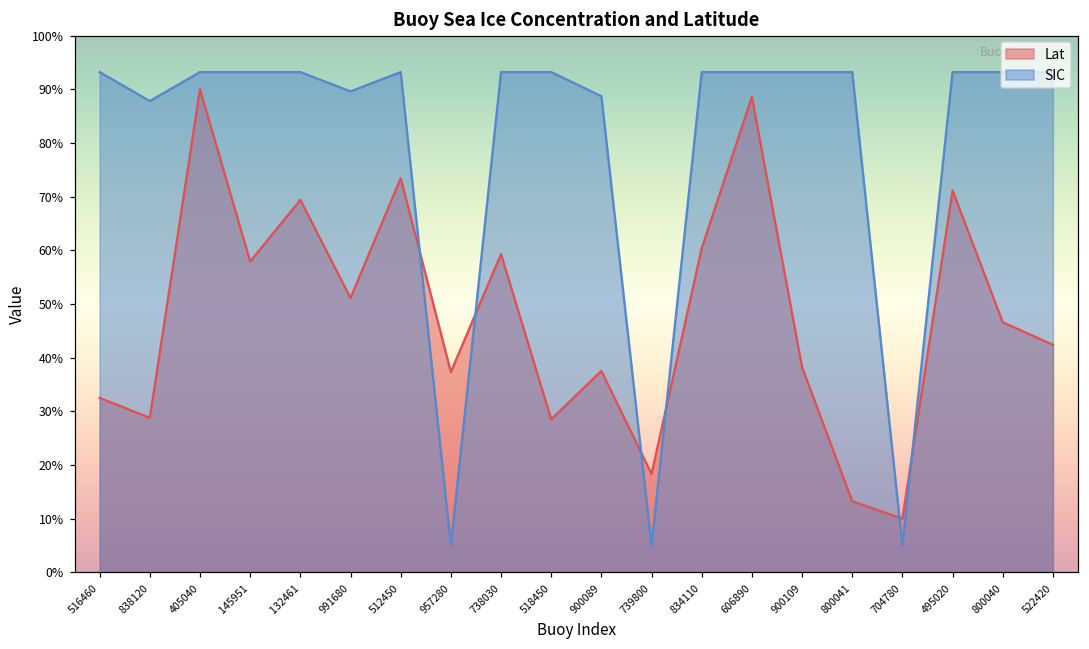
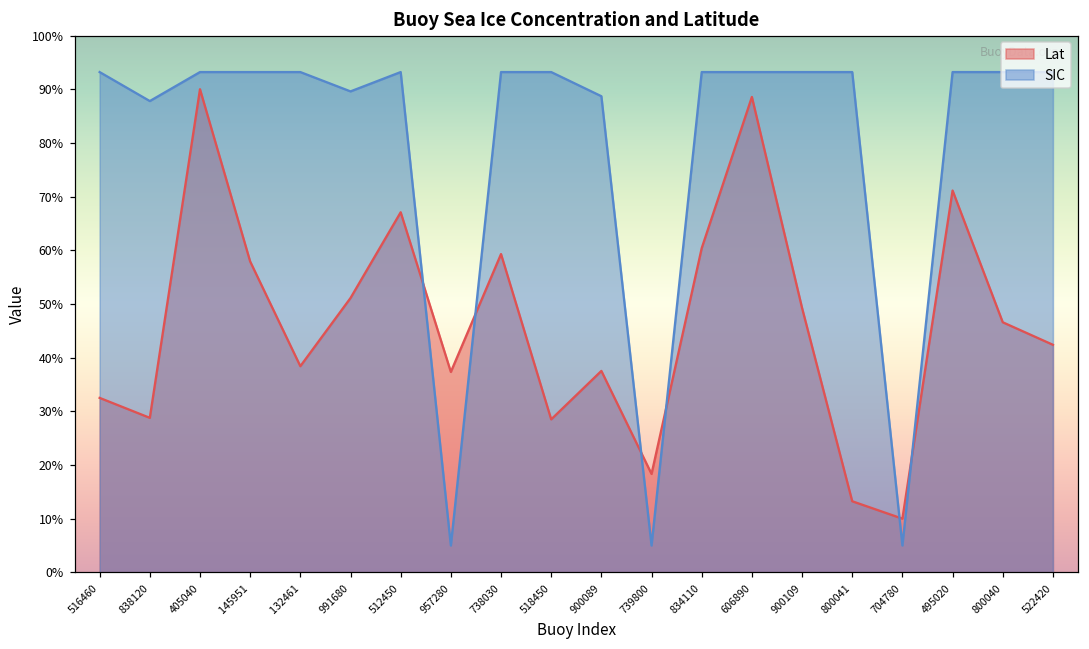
Lat, 132461: 69% -> 38%
Lat, 512450: 73% -> 67%
Lat, 900109: 38% -> 49%
